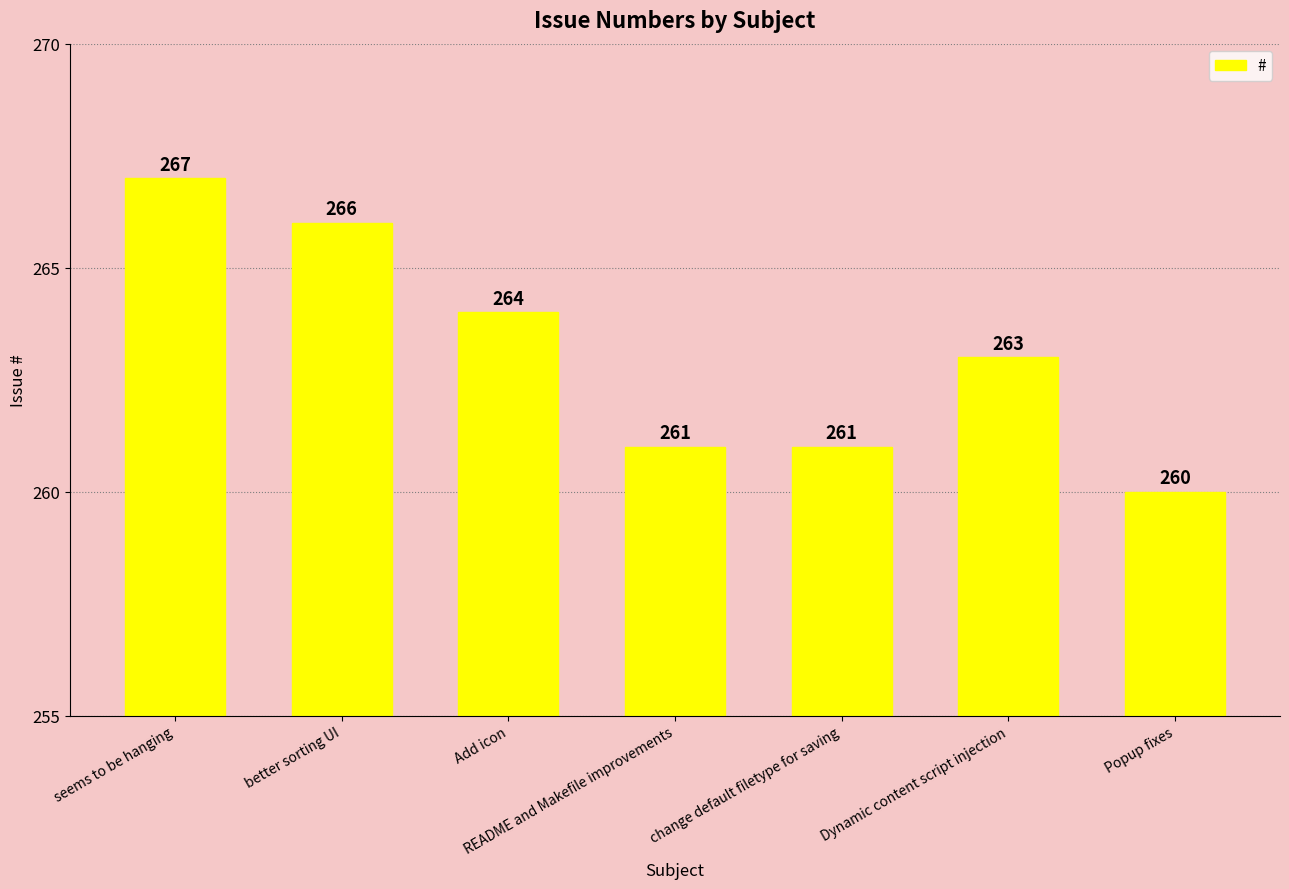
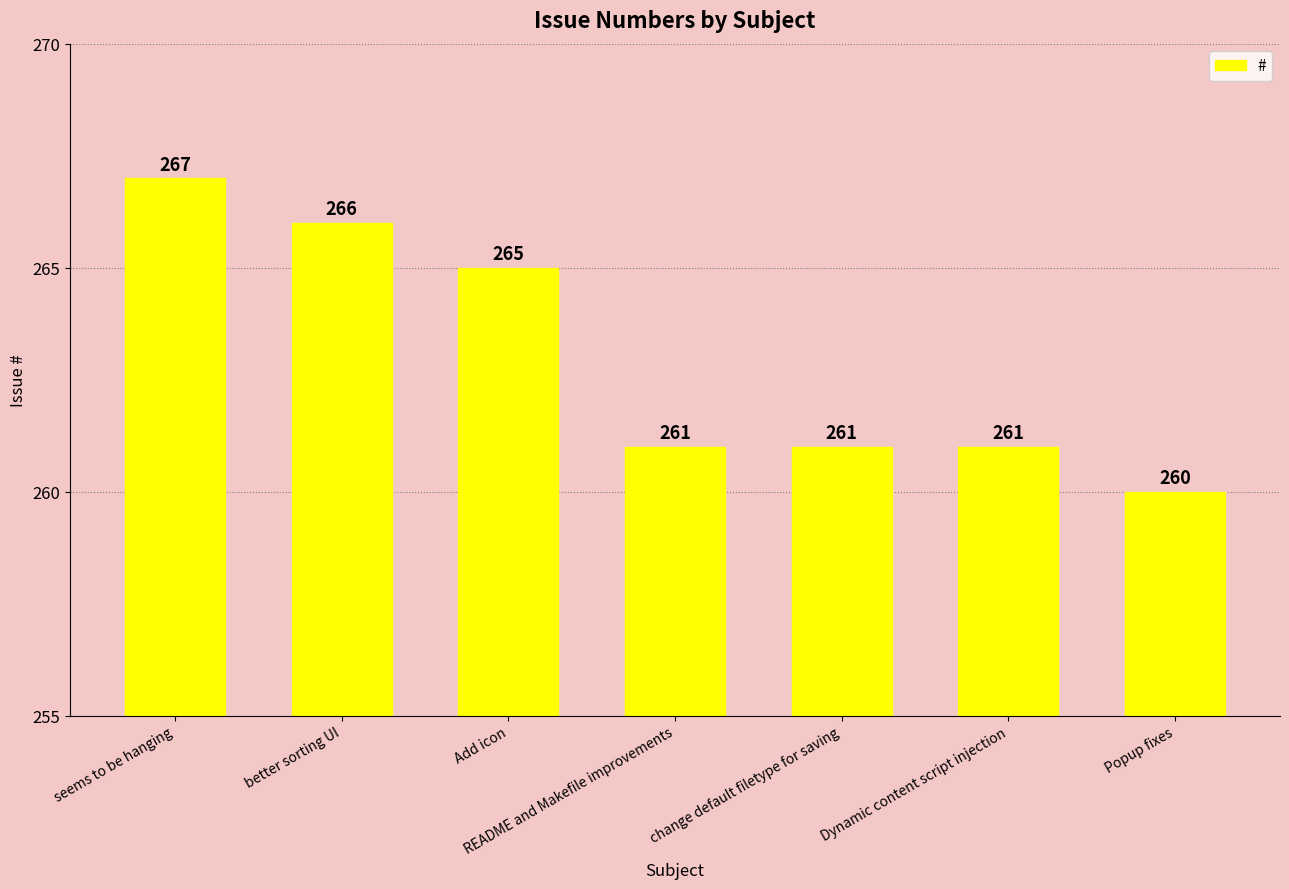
Add icon: 264 -> 265
Dynamic content script injection: 263 -> 261
